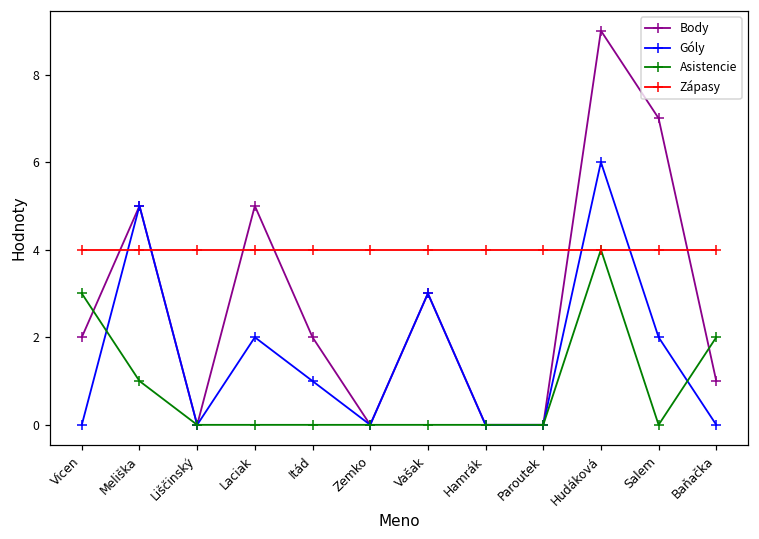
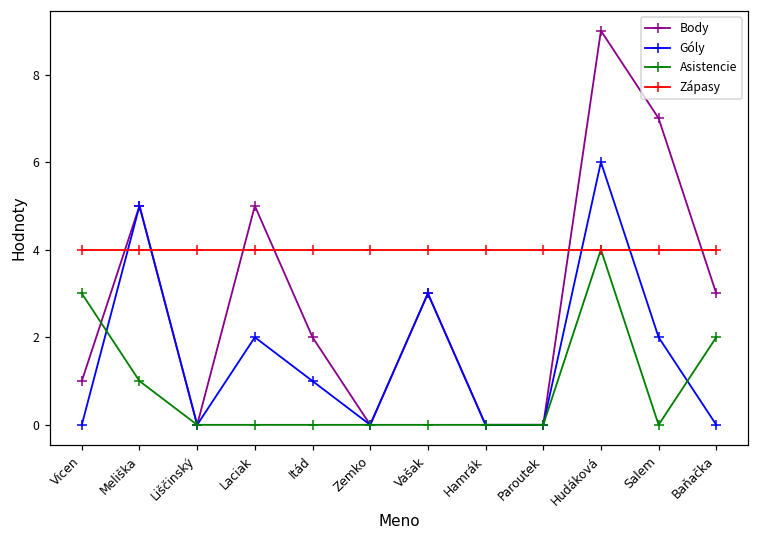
Body, Vicen: 2 -> 1
Body, Baňačka: 1 -> 3
